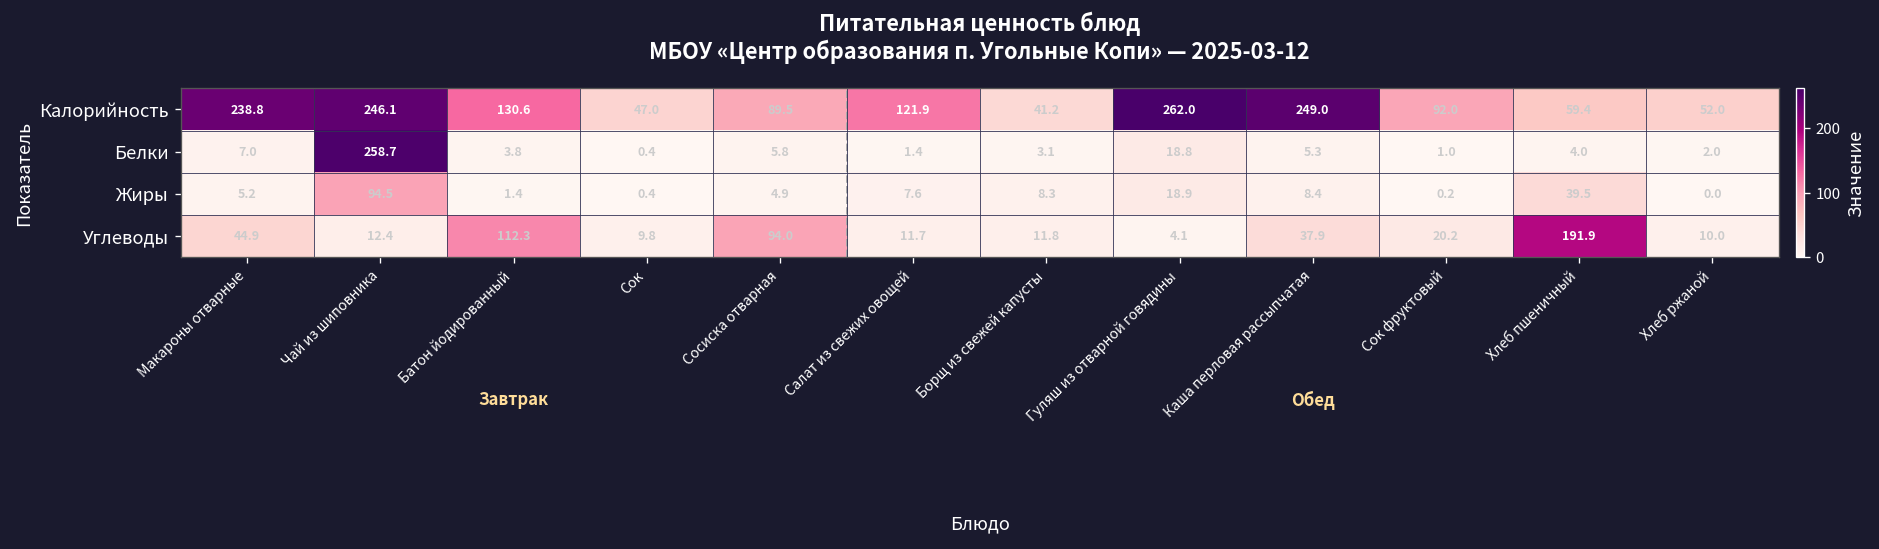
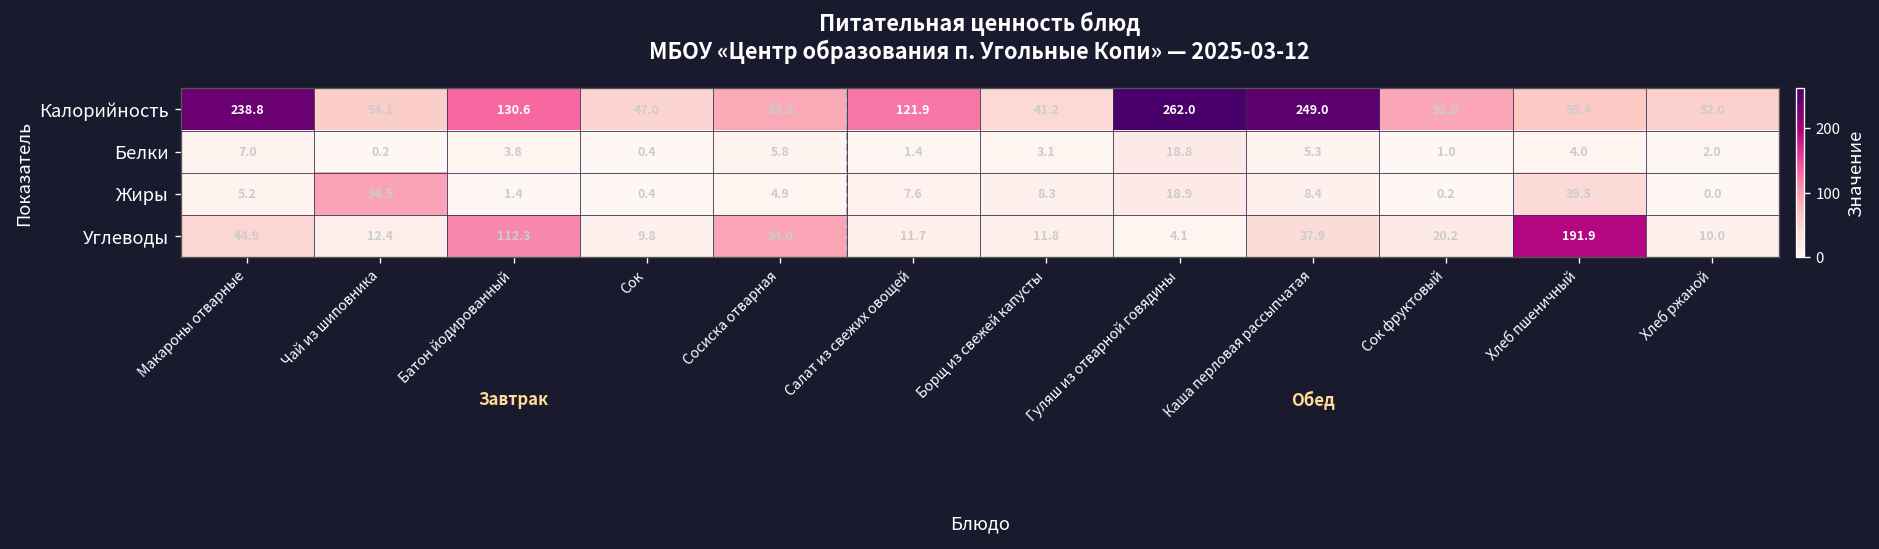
Калорийность, Чай из шиповника: 246.1 -> 54.1
Белки, Чай из шиповника: 258.7 -> 0.2
